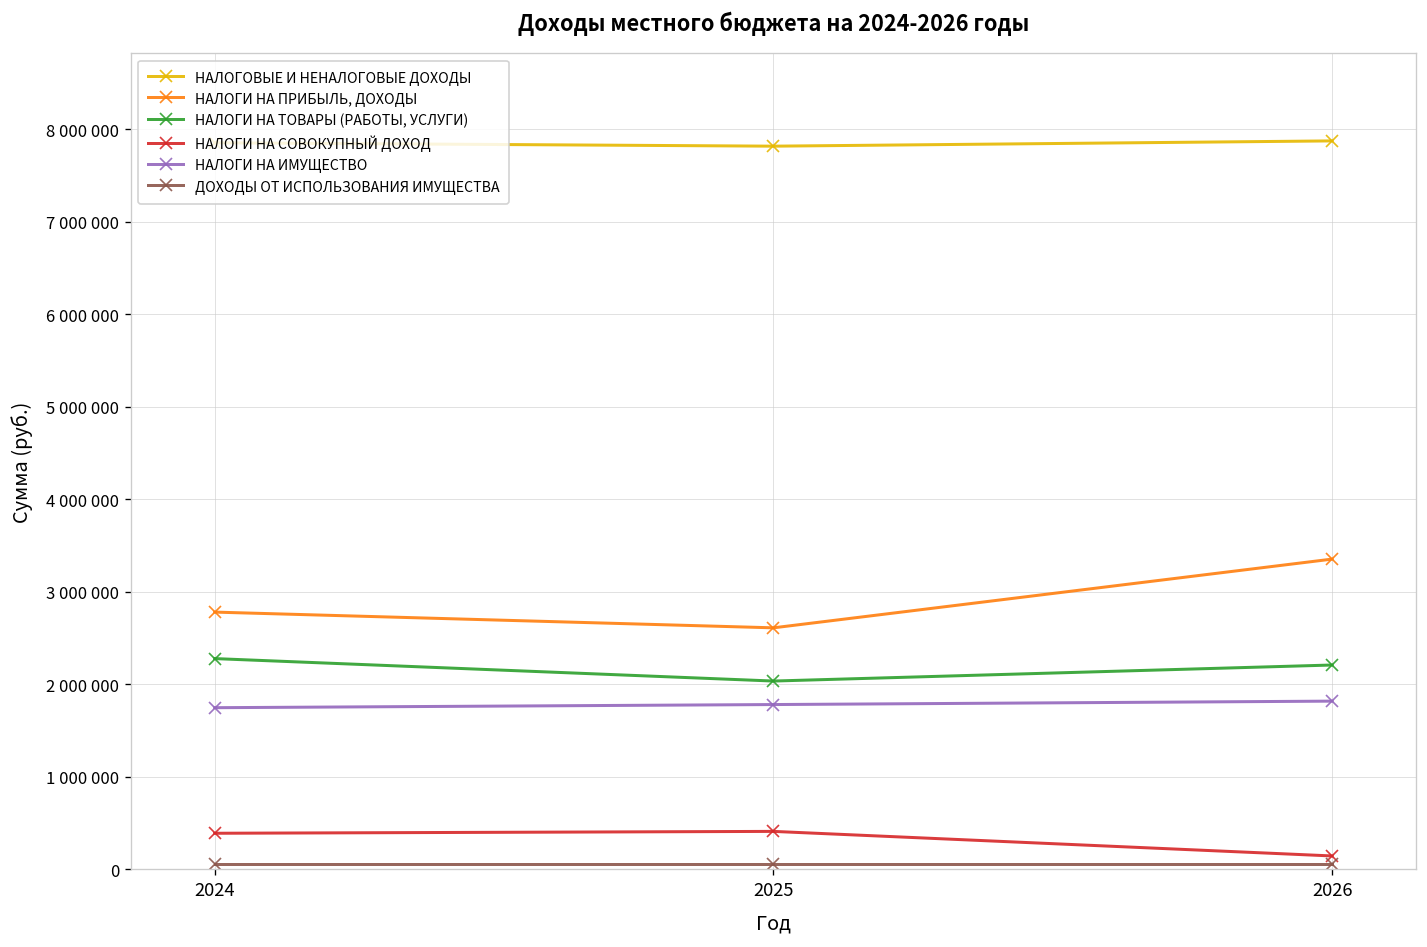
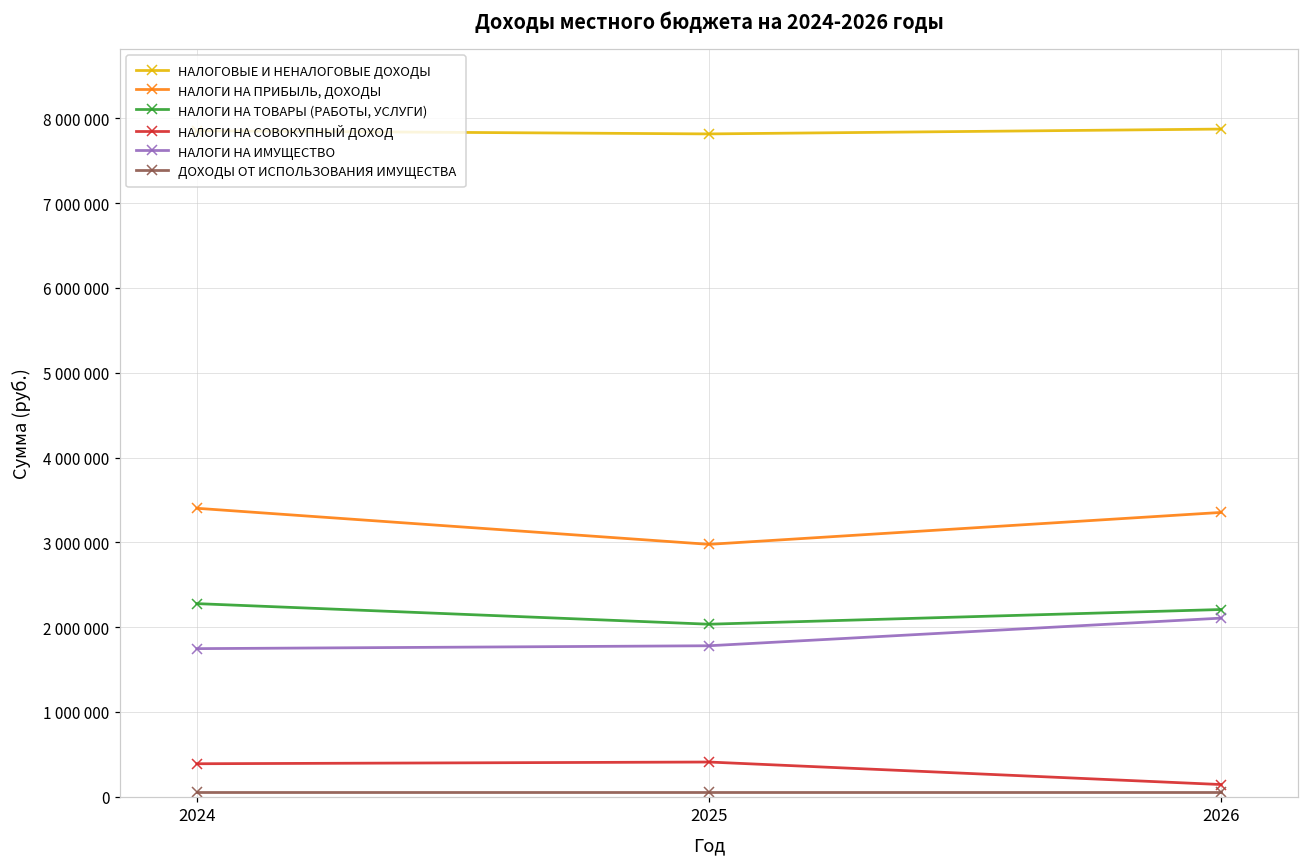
НАЛОГИ НА ПРИБЫЛЬ, ДОХОДЫ, 2024: 2800000 -> 3400000
НАЛОГИ НА ПРИБЫЛЬ, ДОХОДЫ, 2025: 2600000 -> 3000000
НАЛОГИ НА ИМУЩЕСТВО, 2026: 1800000 -> 2100000
